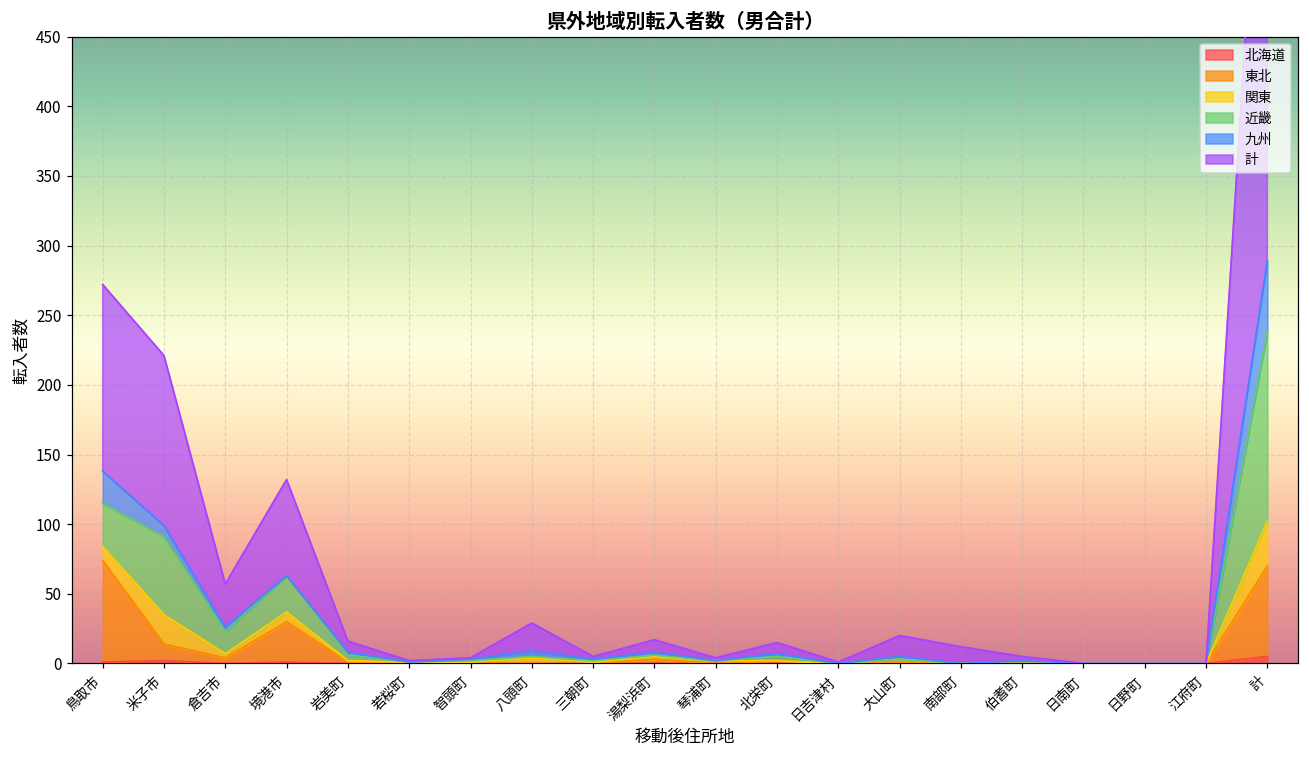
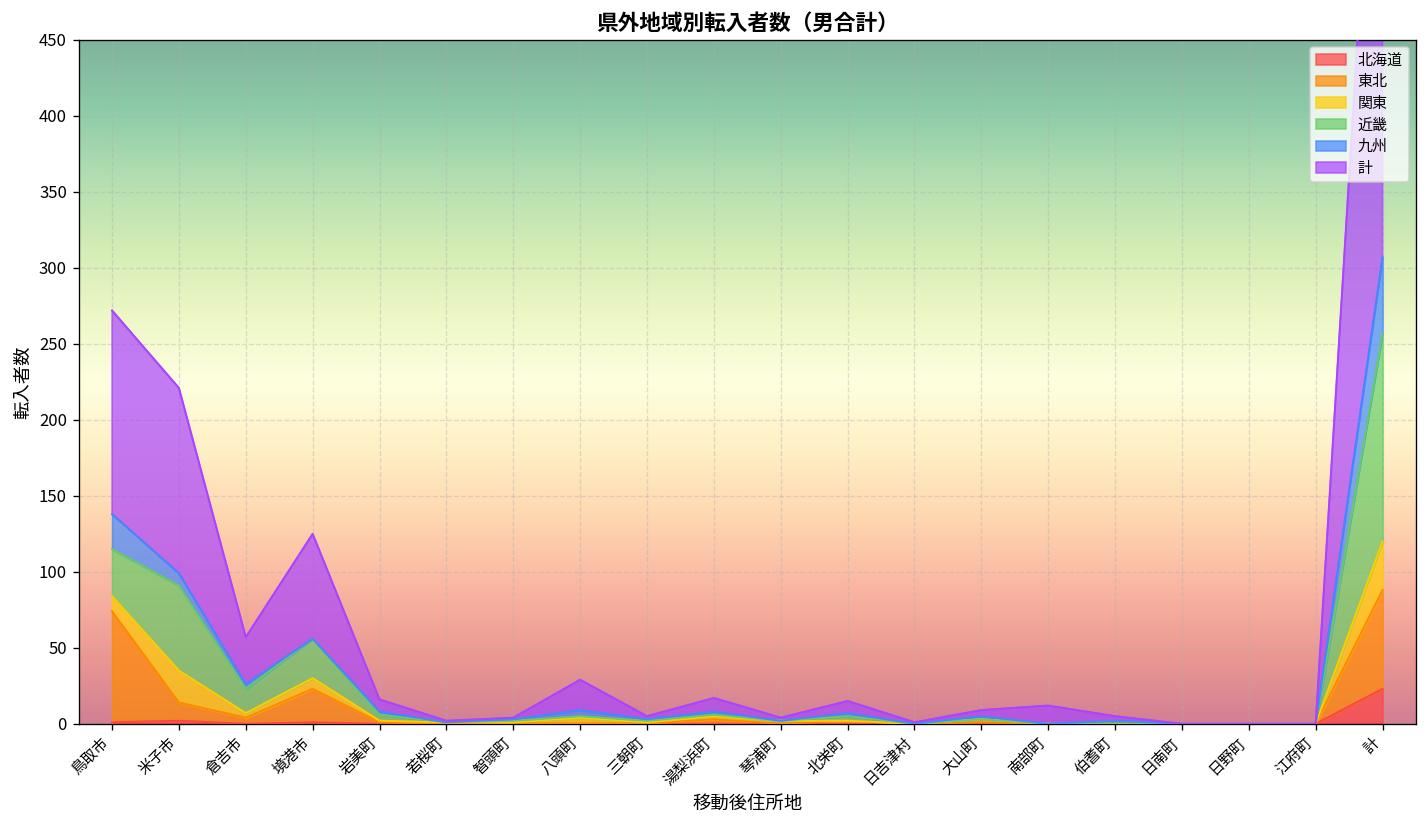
東北, 境港市: 29 -> 22
計, 大山町: 15 -> 4
北海道, 計: 5 -> 23
